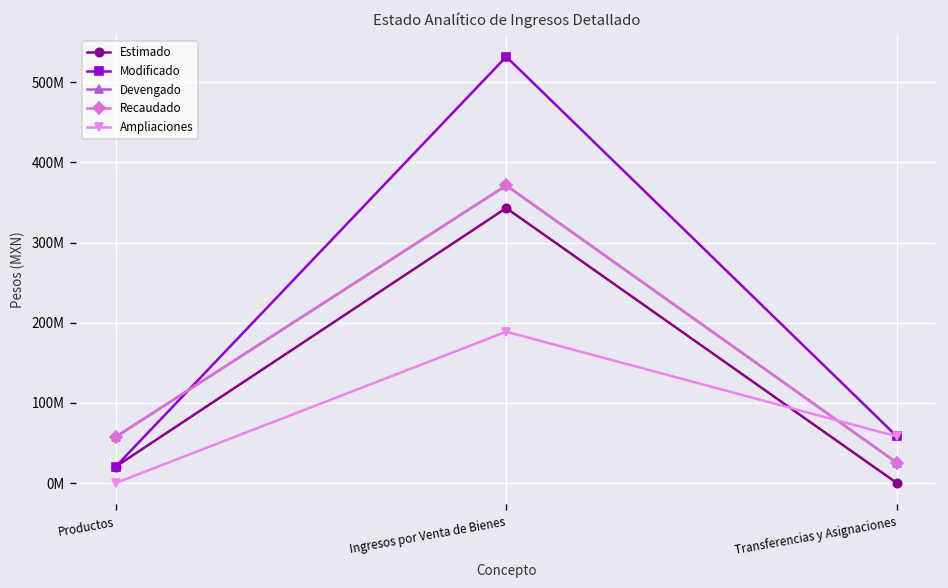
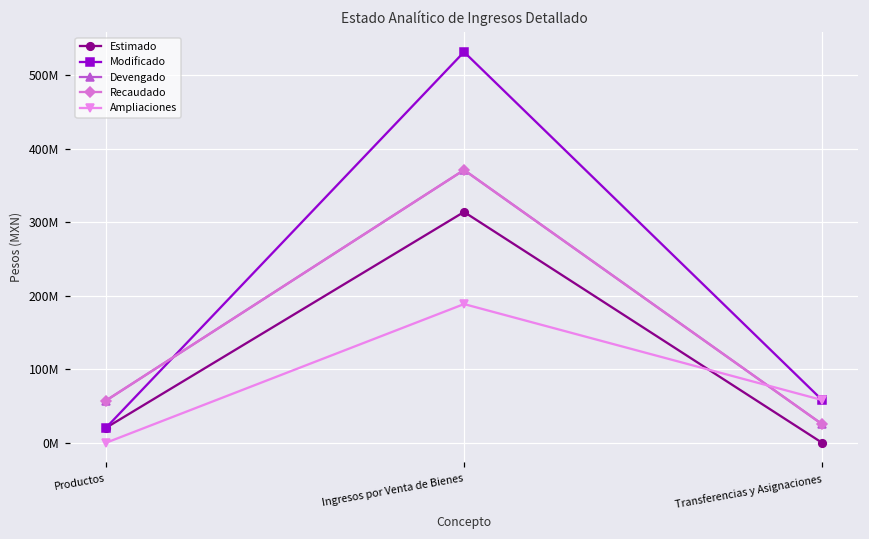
Estimado, Ingresos por Venta de Bienes: 340000000 -> 310000000
